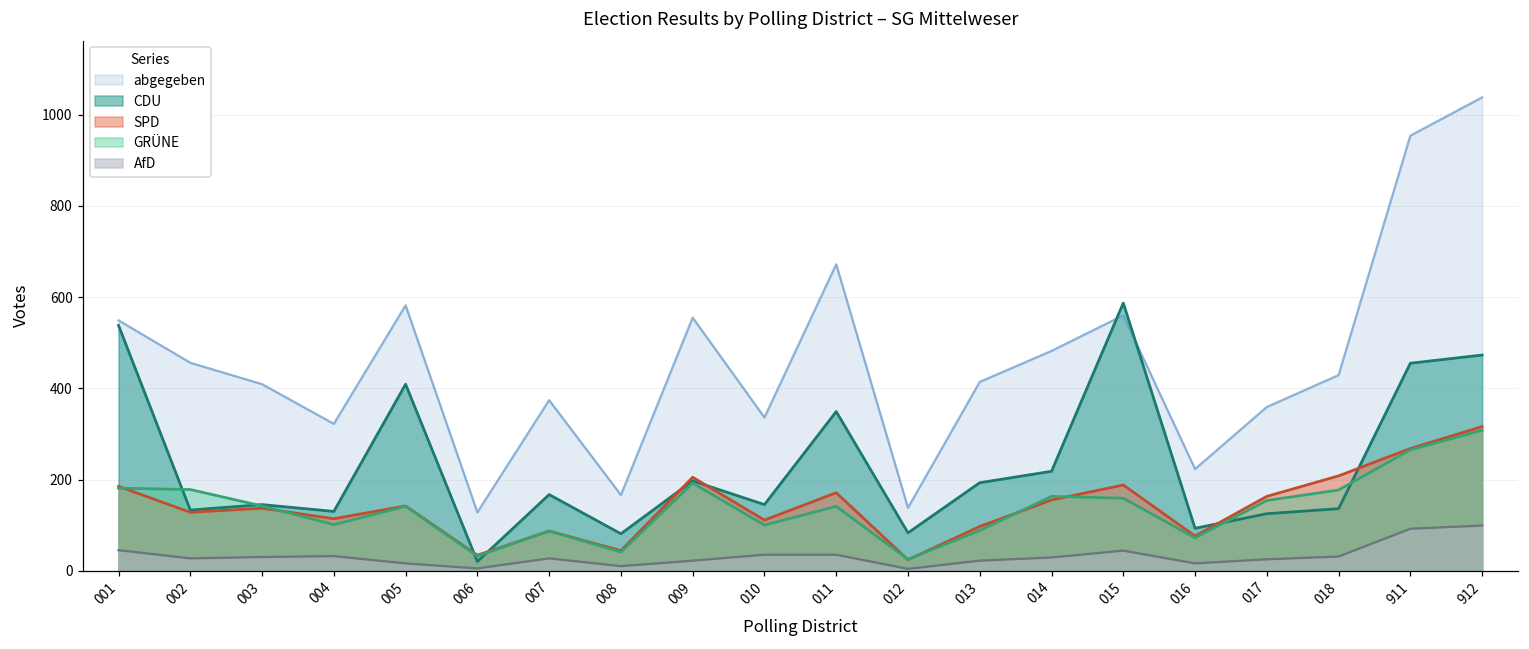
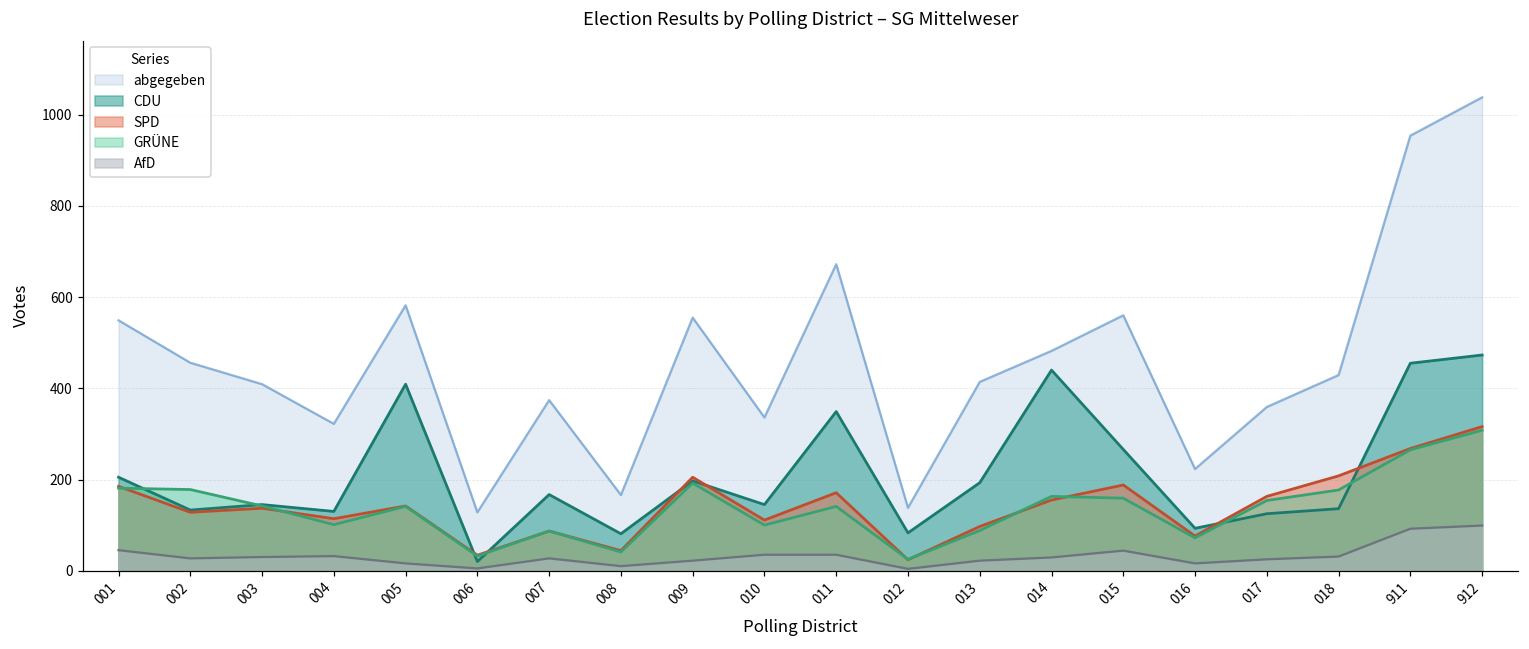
CDU, 001: 540 -> 210
CDU, 014: 220 -> 440
CDU, 015: 590 -> 270
